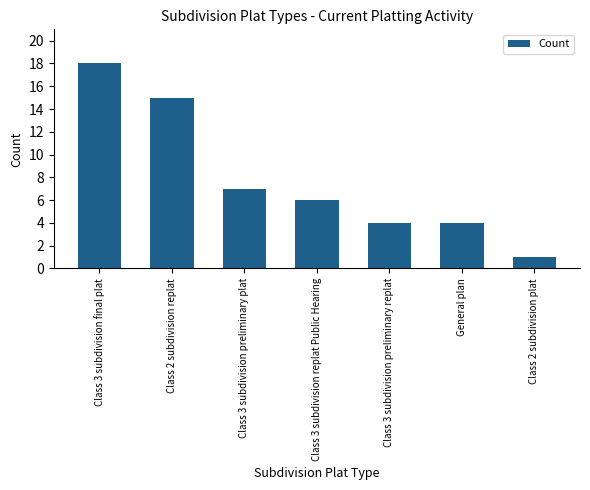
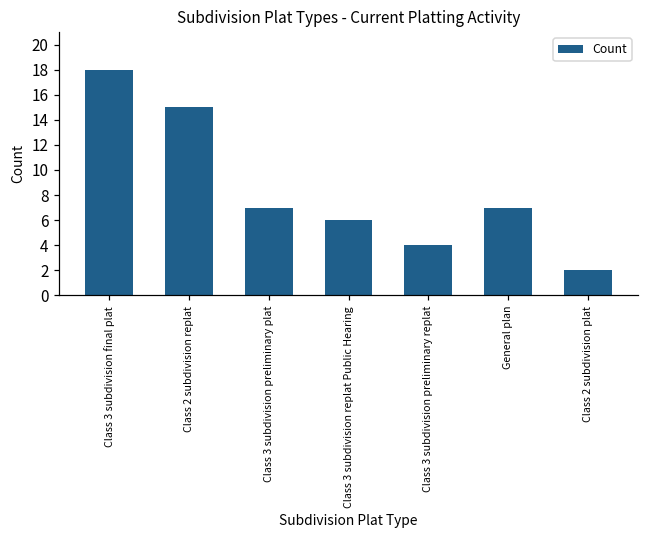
General plan: 4 -> 7
Class 2 subdivision plat: 1 -> 2
